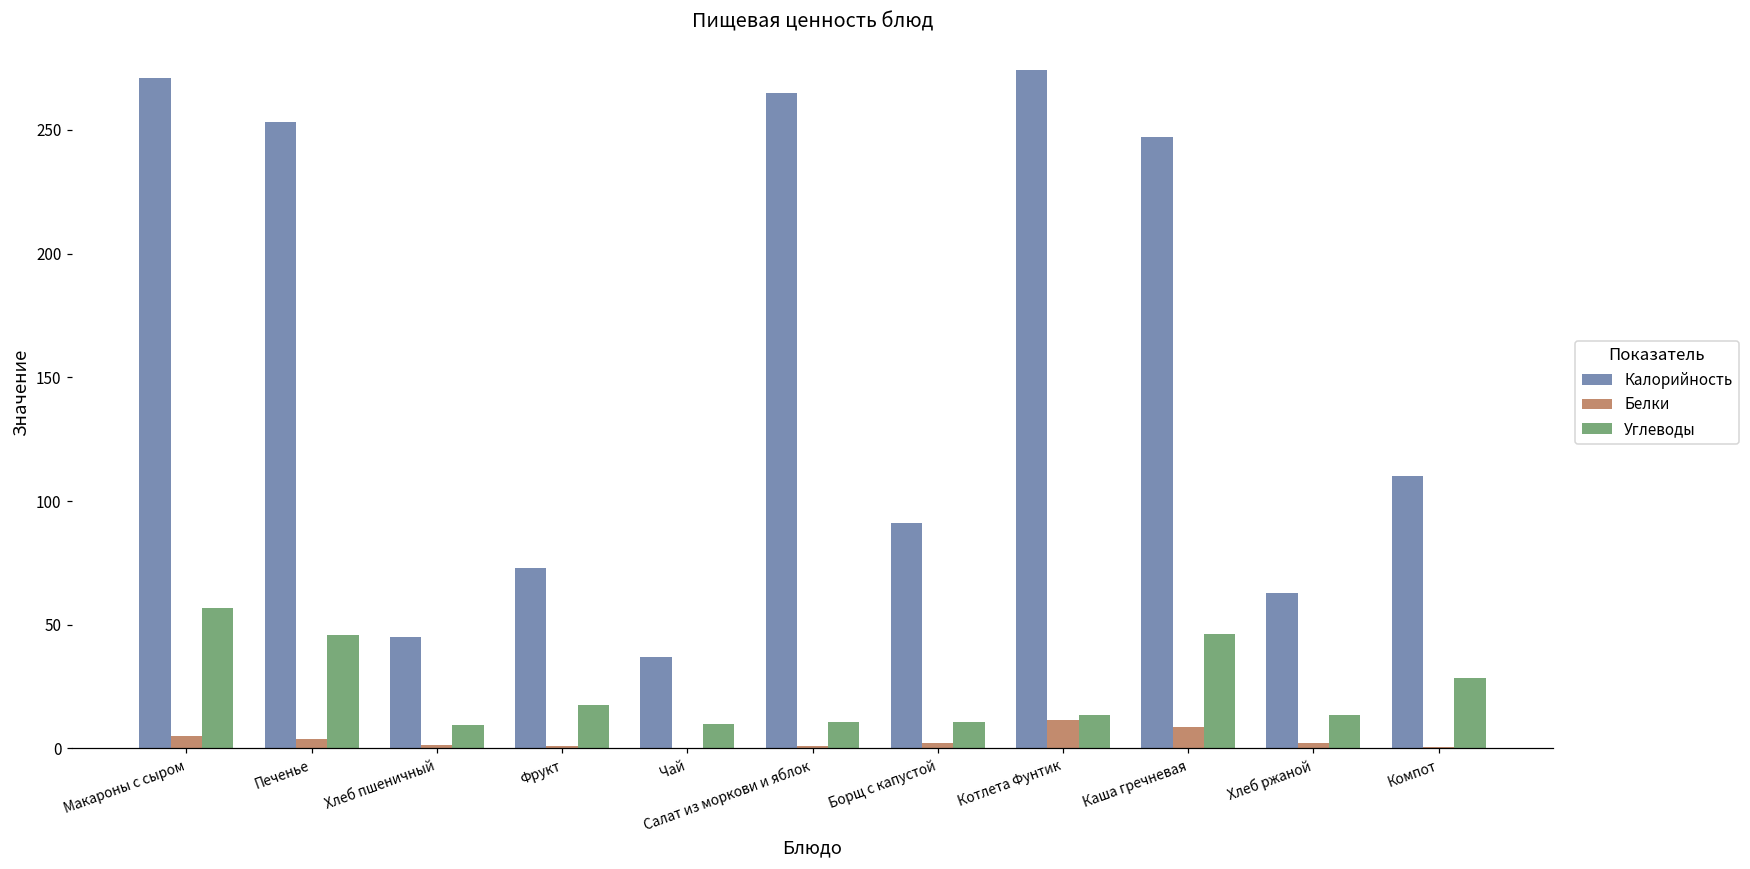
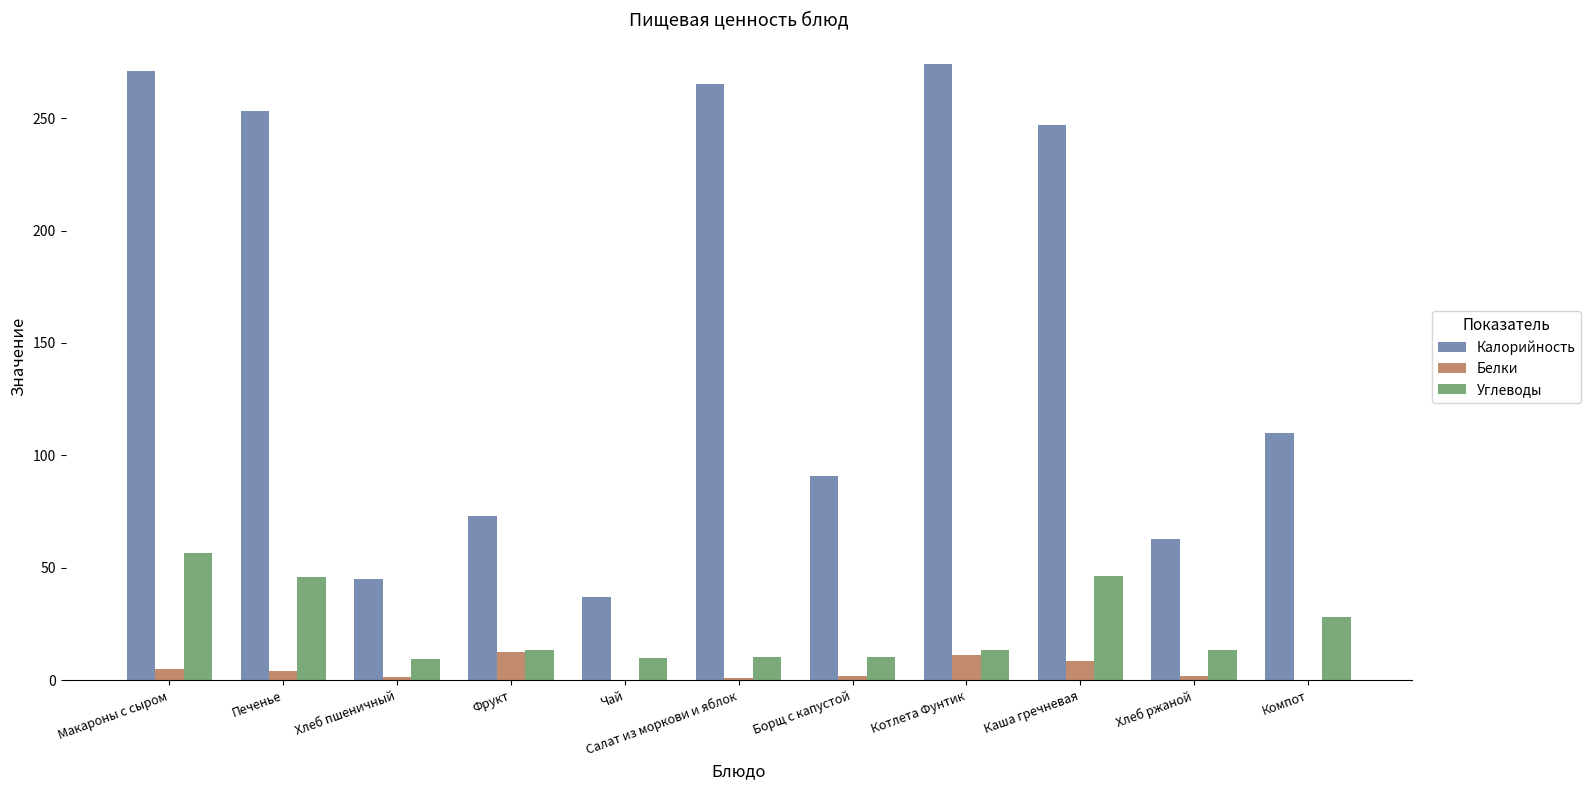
Белки, Фрукт: 1 -> 13
Углеводы, Фрукт: 17 -> 13
